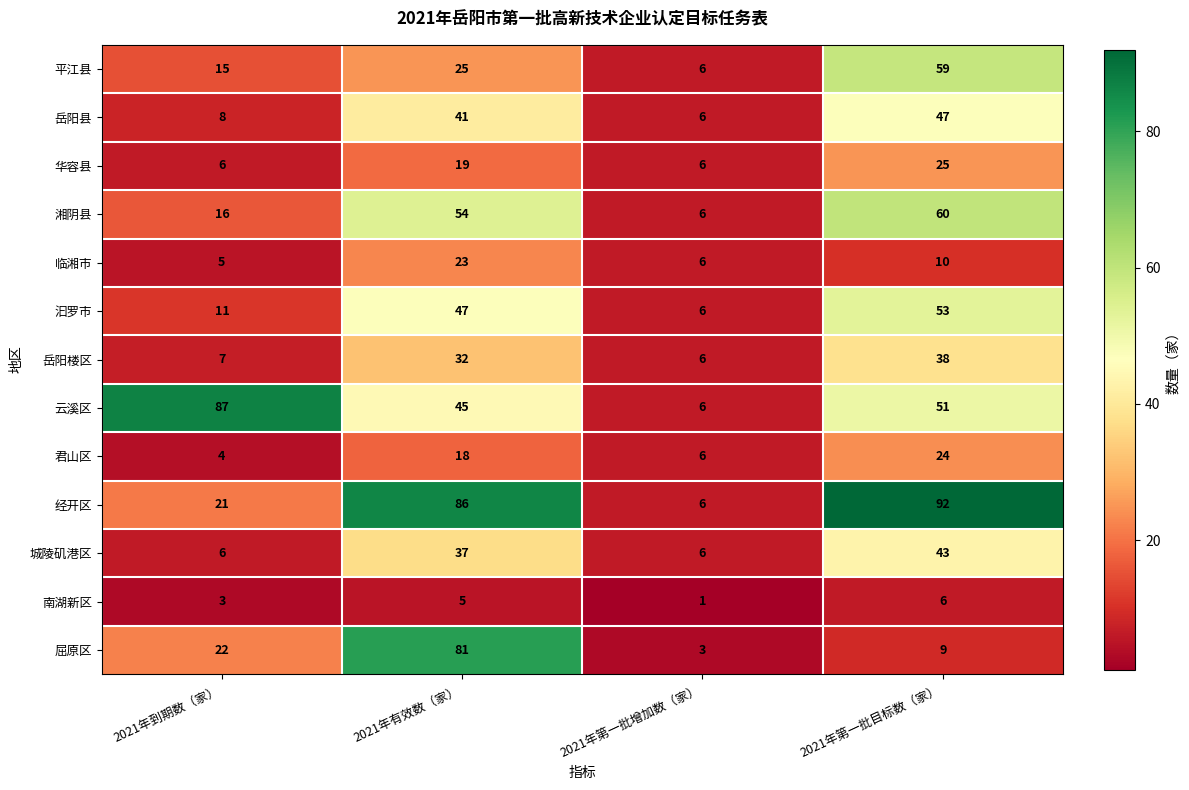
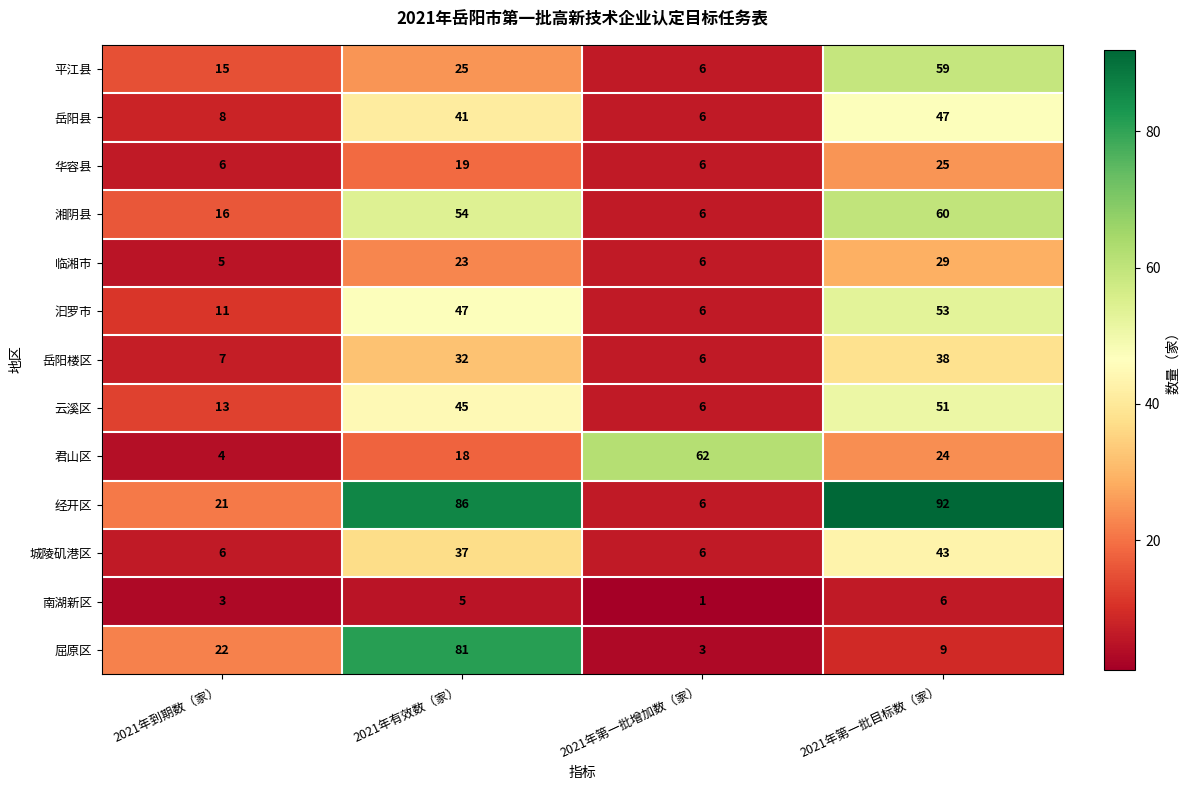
临湘市, 2021年第一批目标数（家）: 10 -> 29
云溪区, 2021年到期数（家）: 87 -> 13
君山区, 2021年第一批增加数（家）: 6 -> 62
